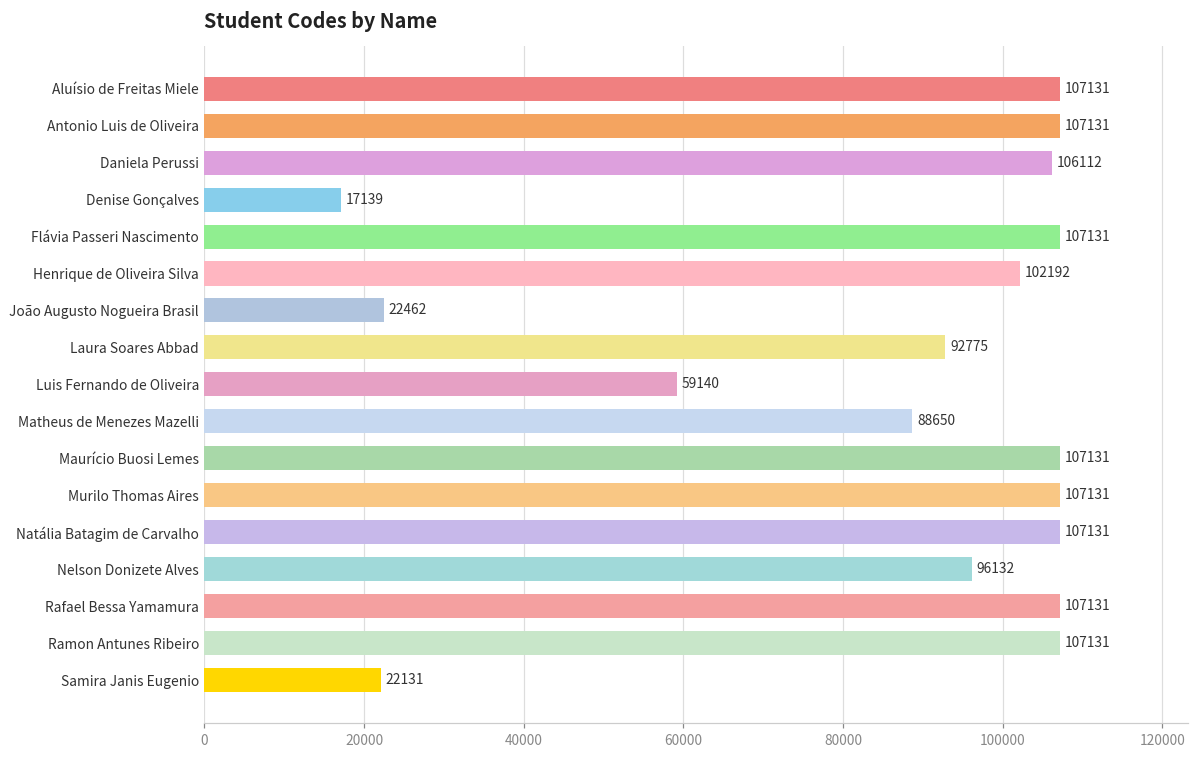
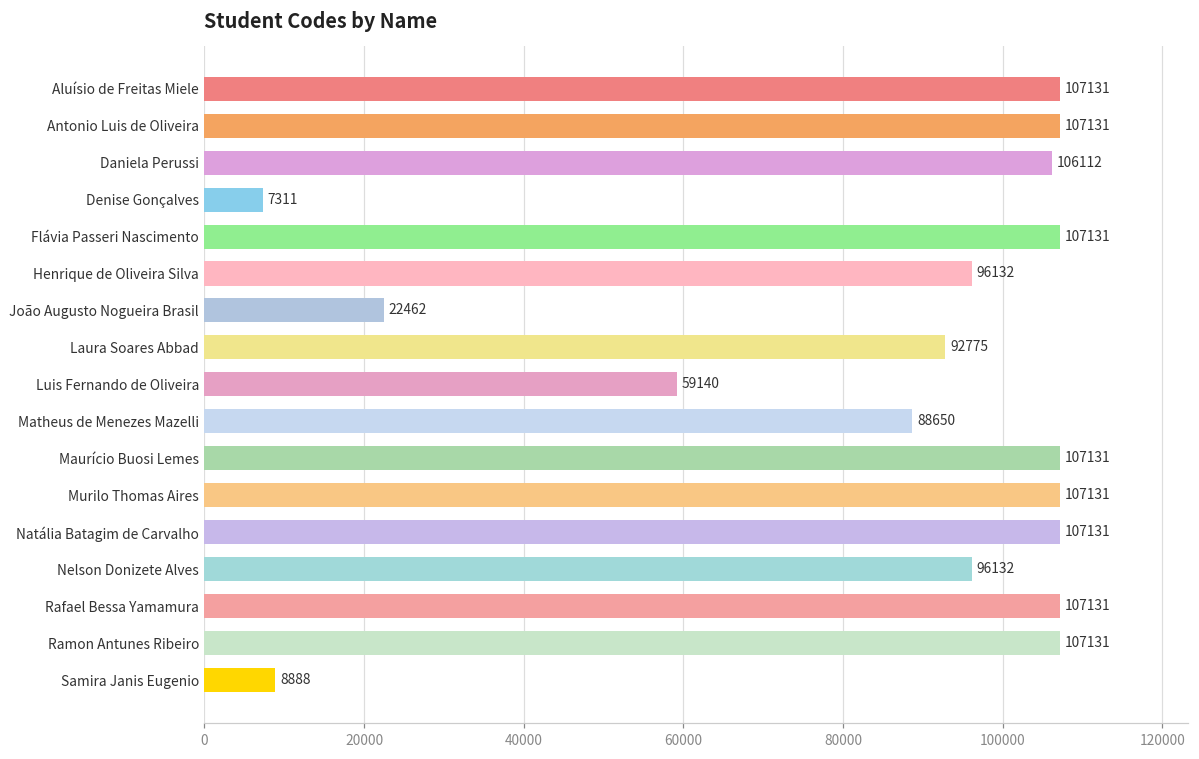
Denise Gonçalves: 17139 -> 7311
Henrique de Oliveira Silva: 102192 -> 96132
Samira Janis Eugenio: 22131 -> 8888
